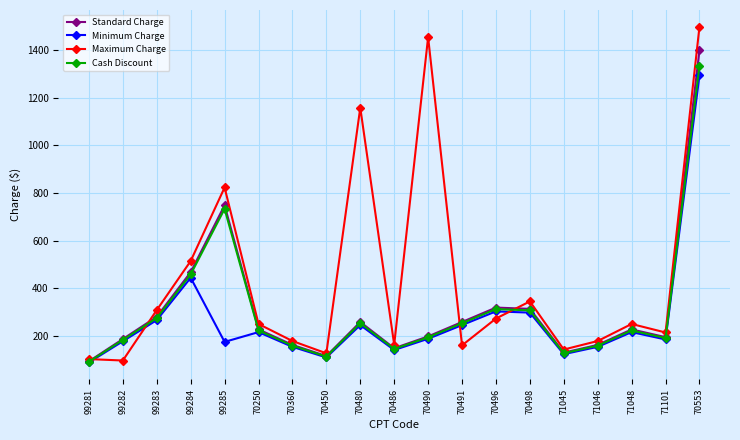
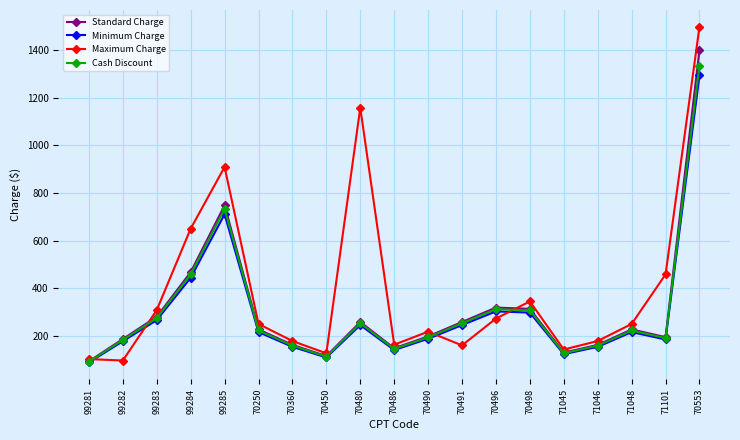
Maximum Charge, 99284: 510 -> 650
Minimum Charge, 99285: 180 -> 710
Maximum Charge, 99285: 820 -> 910
Maximum Charge, 70490: 1450 -> 220
Maximum Charge, 71101: 210 -> 460
